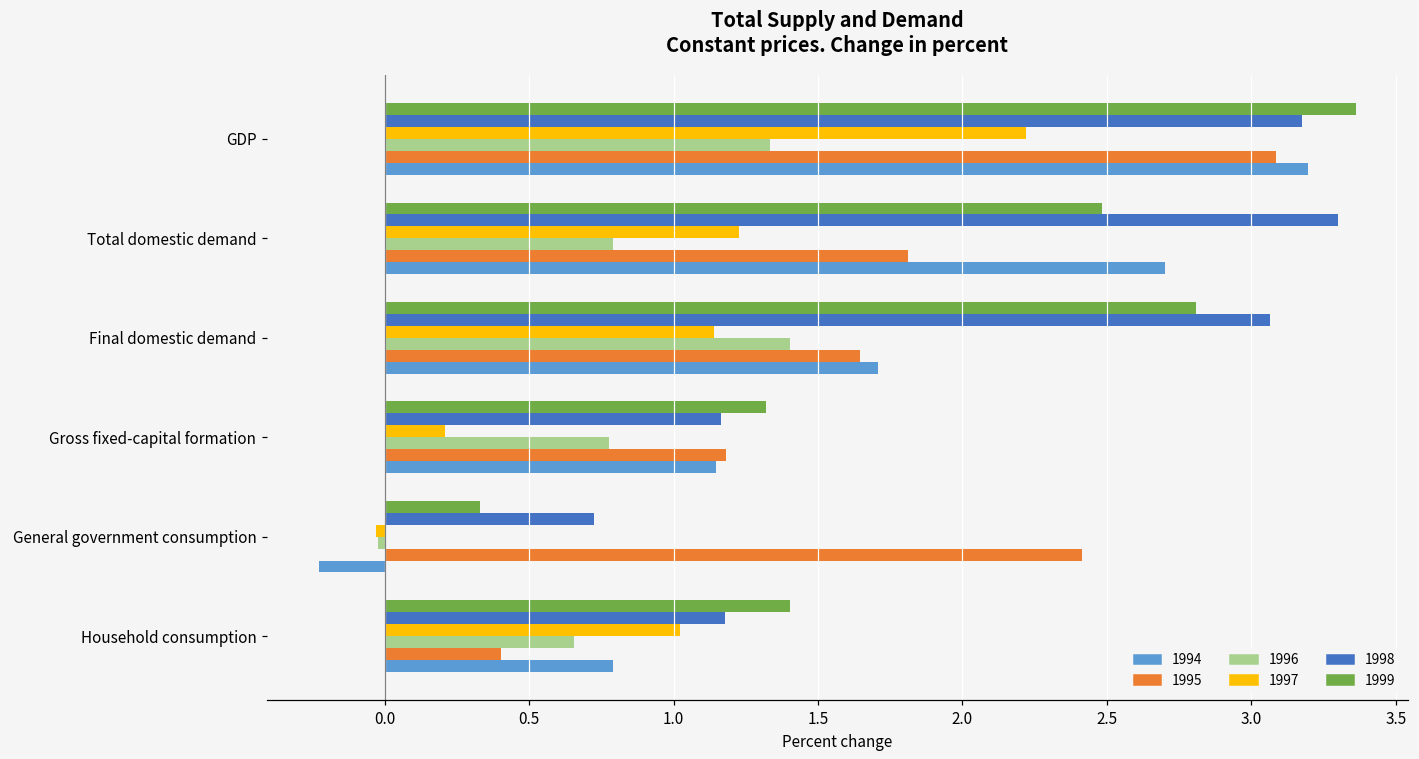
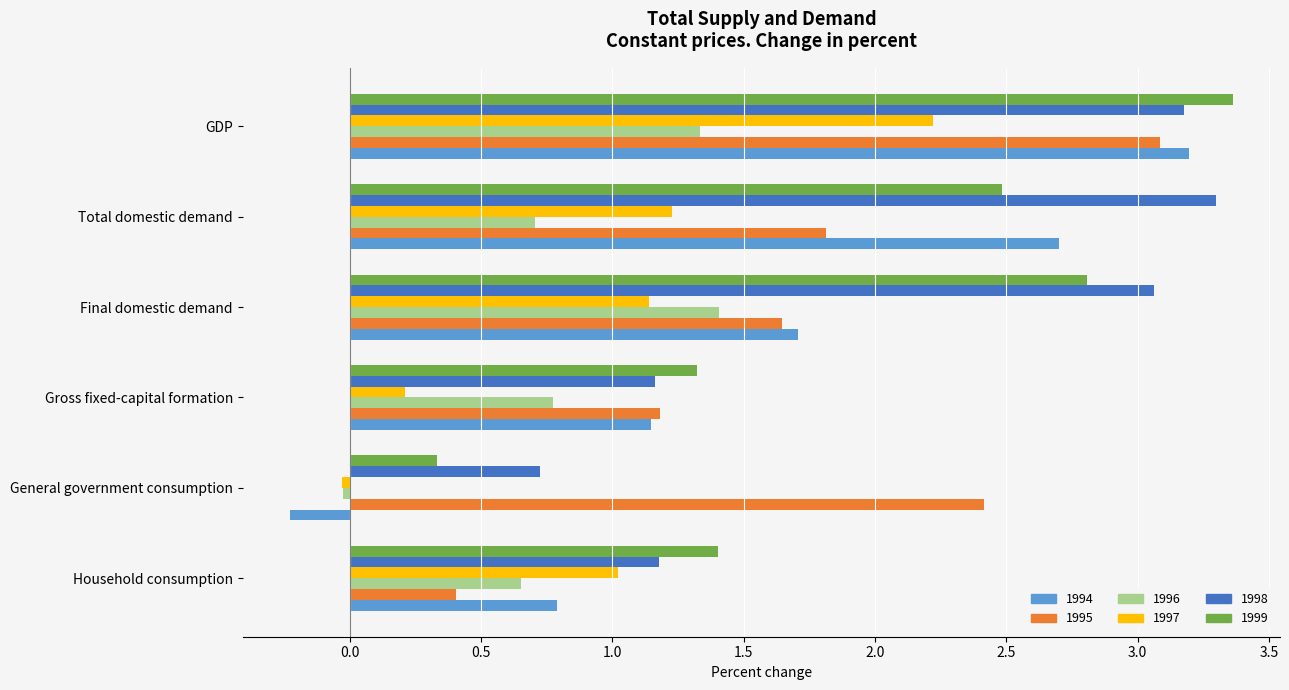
1996, Total domestic demand: 0.79 -> 0.71
